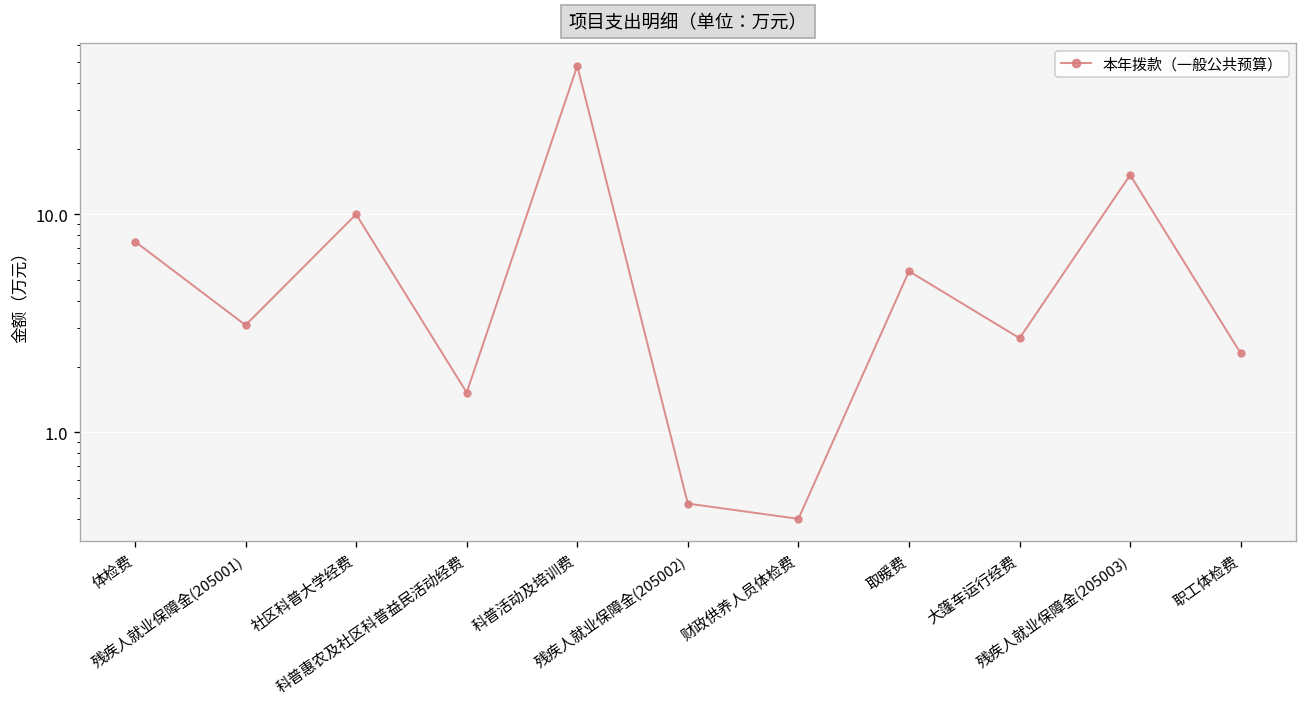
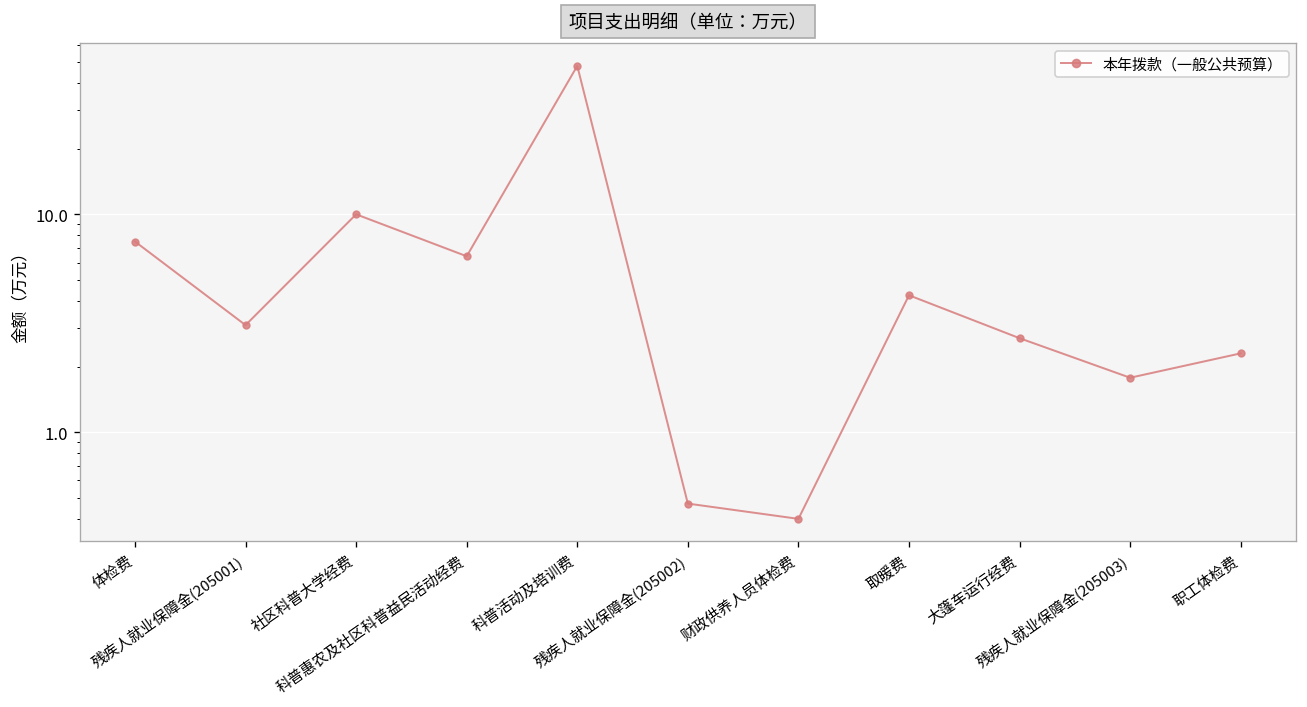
科普惠农及社区科普益民活动经费: 1.5 -> 6.4
取暖费: 5.5 -> 4.3
残疾人就业保障金(205003): 15 -> 1.8
